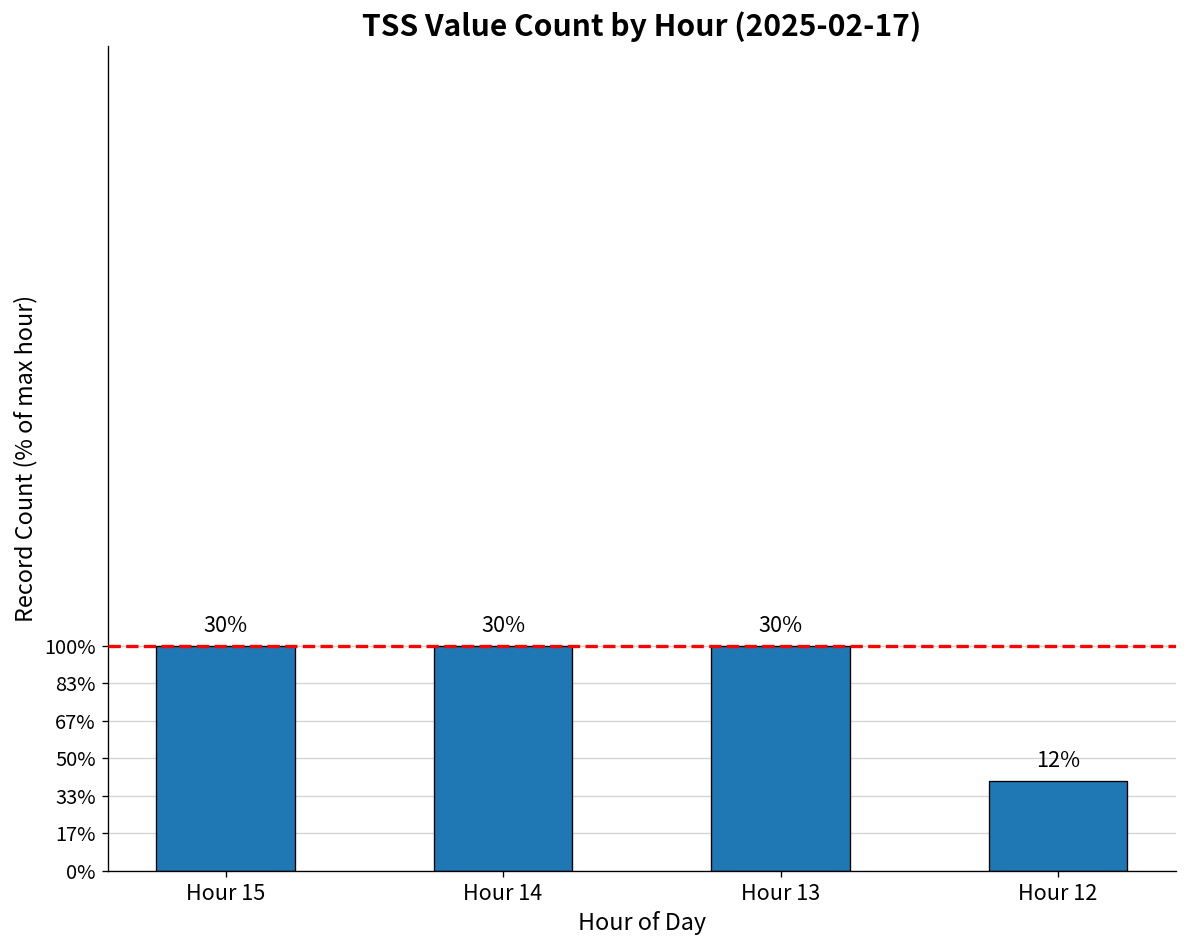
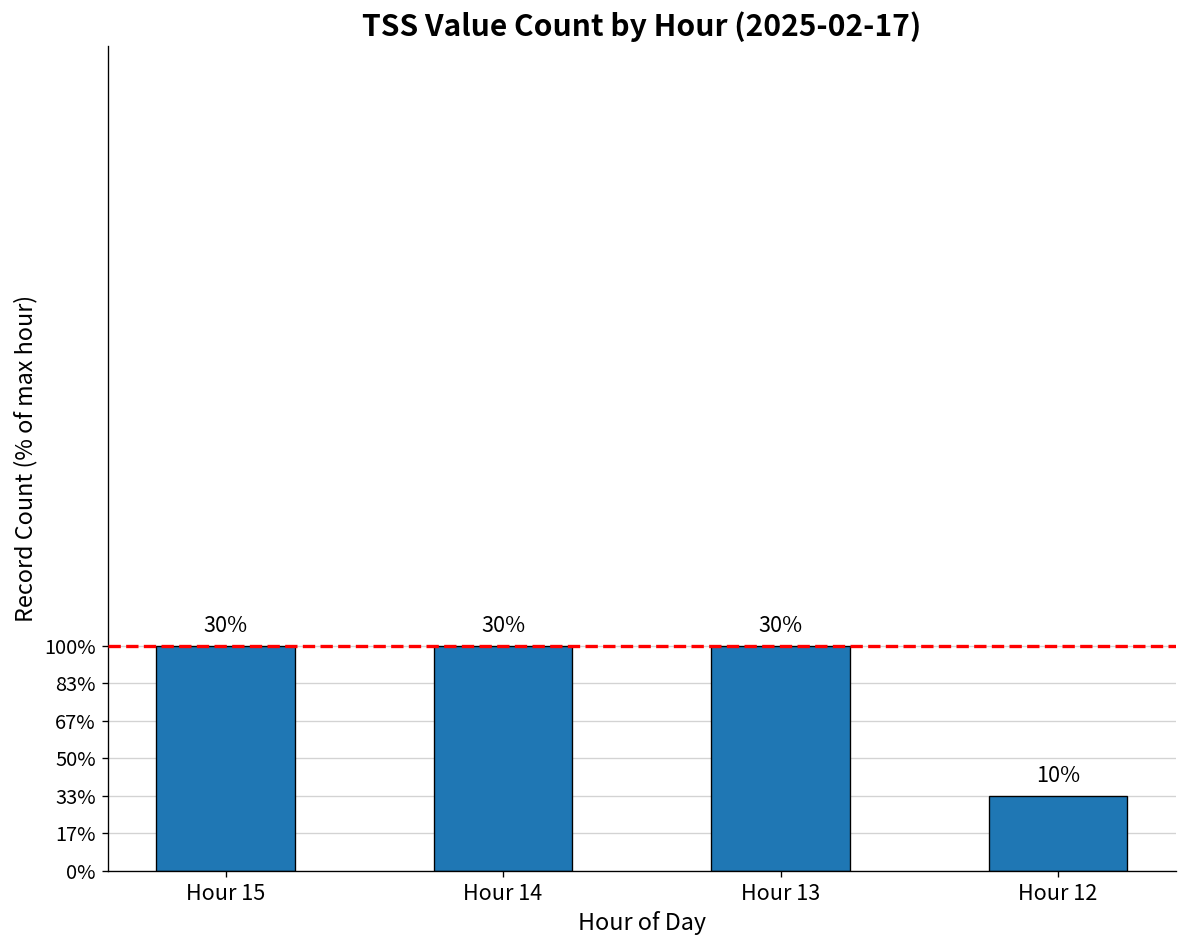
Hour 12: 12% -> 10%
